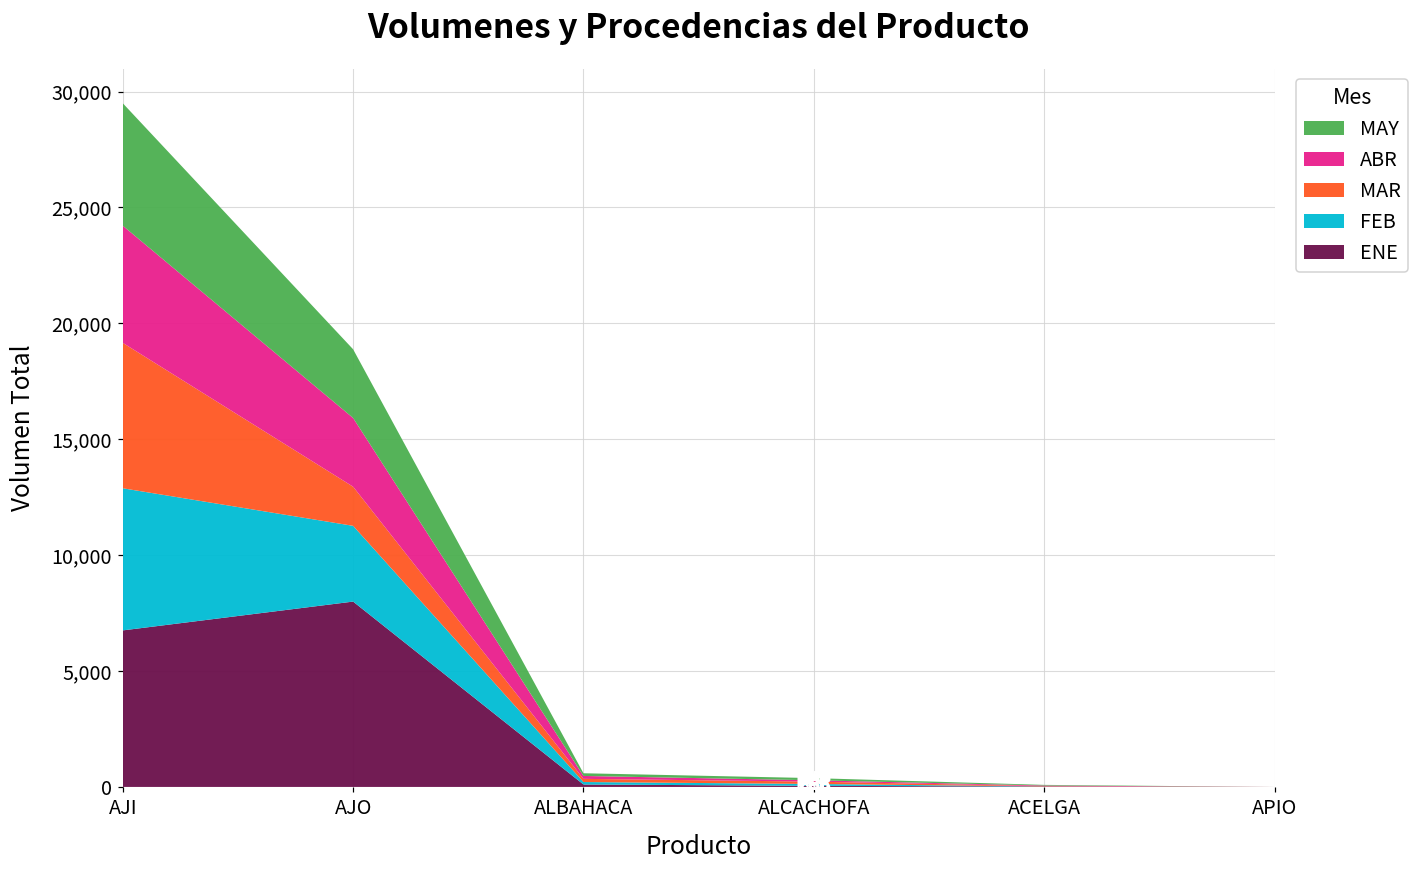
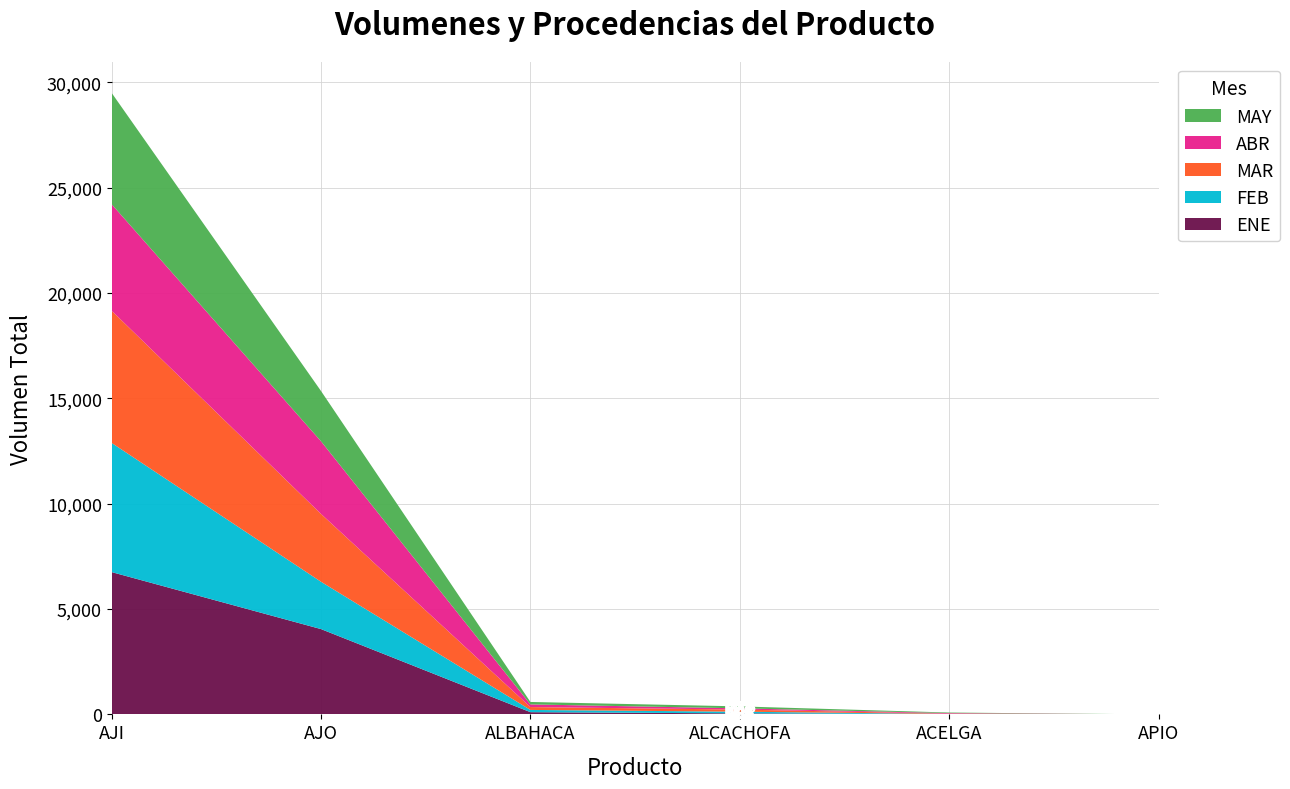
ENE, AJO: 8,000 -> 4,000
FEB, AJO: 3,300 -> 2,200
MAR, AJO: 1,700 -> 3,200
ABR, AJO: 3,000 -> 3,400
MAY, AJO: 3,000 -> 2,400
